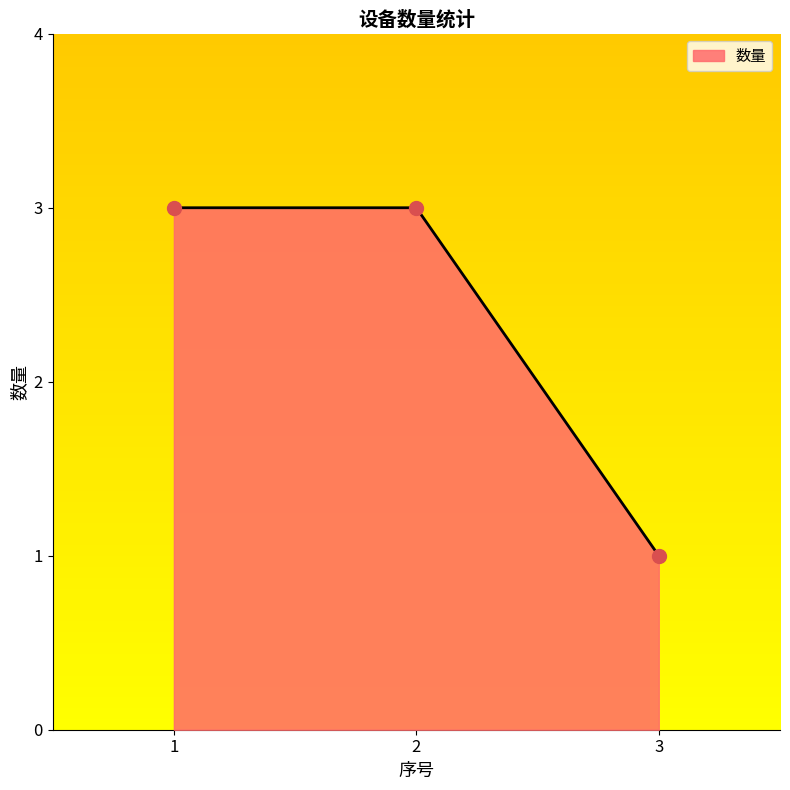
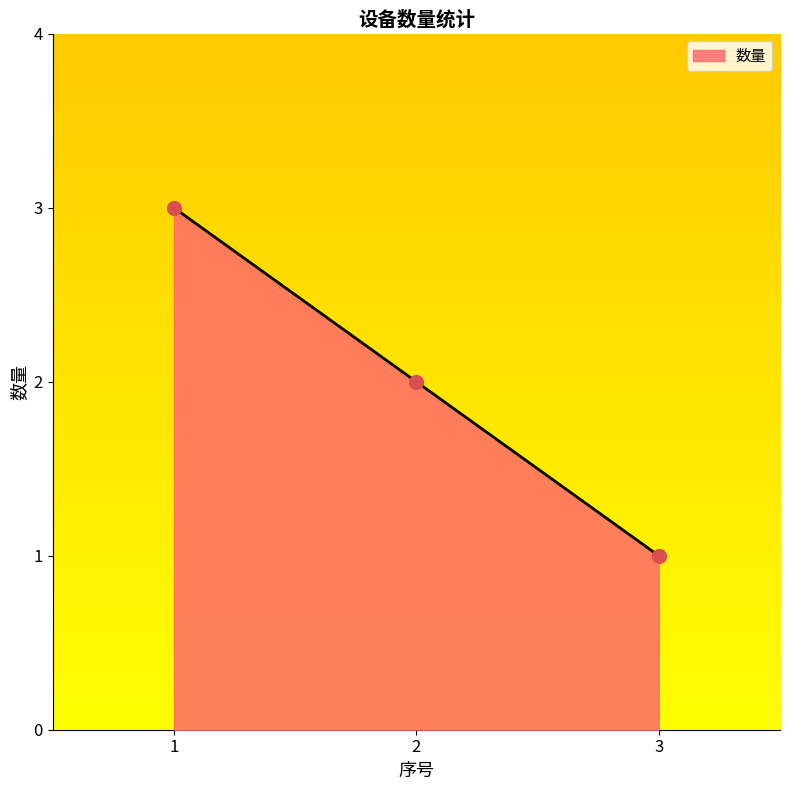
2: 3 -> 2
